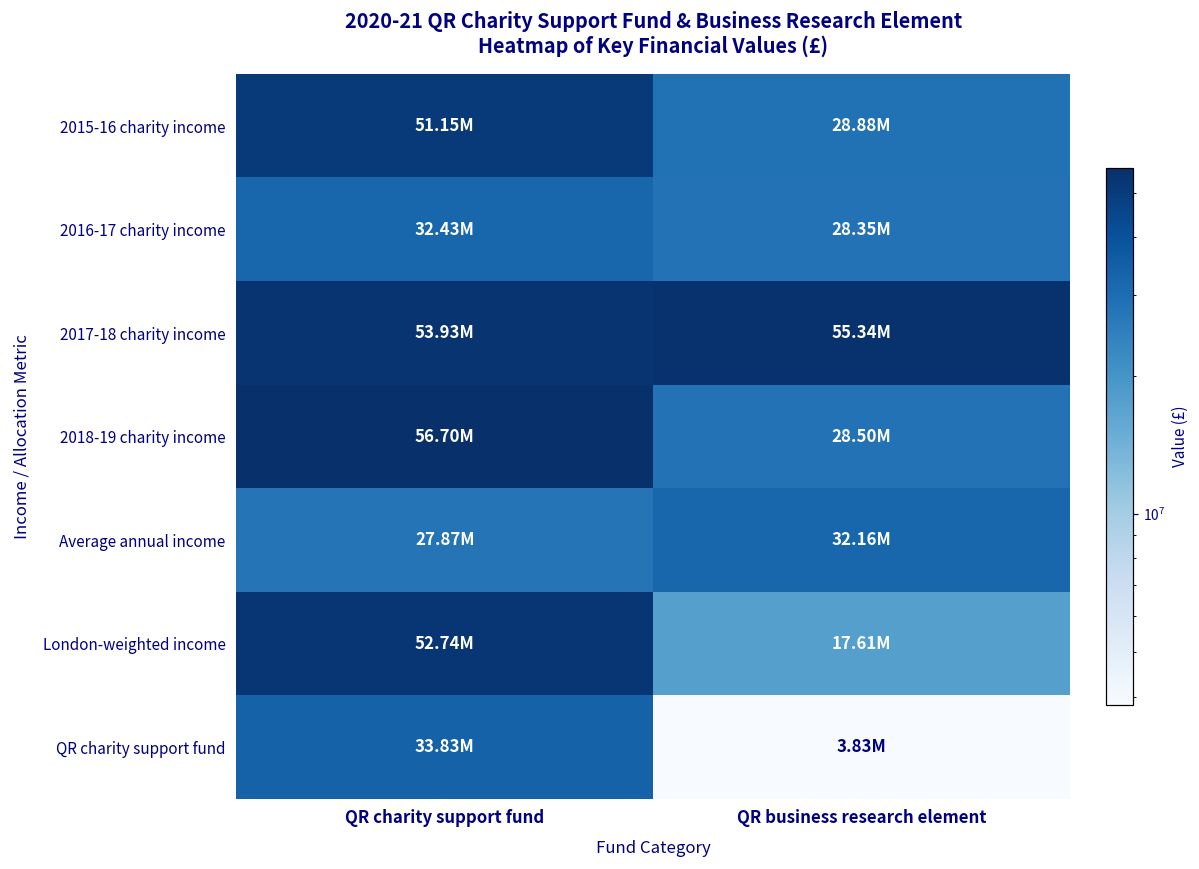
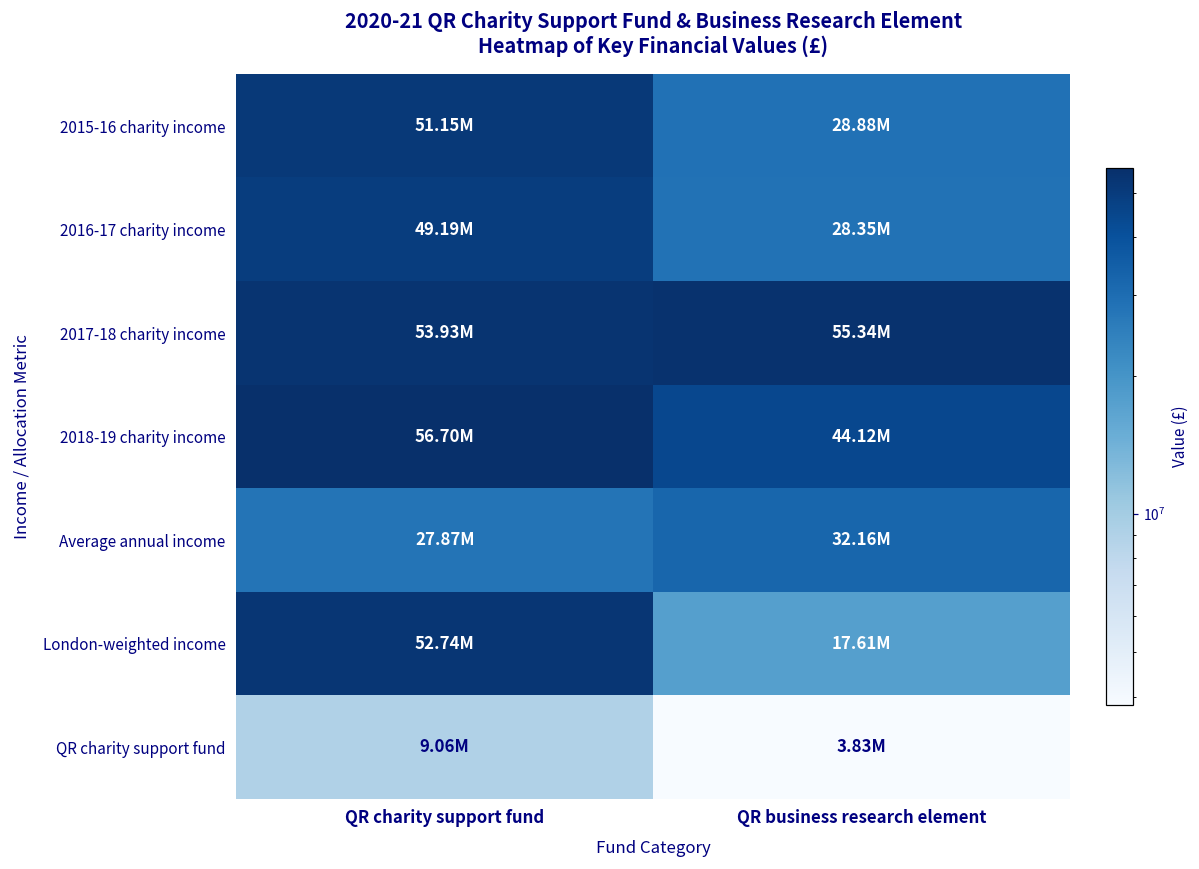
2016-17 charity income, QR charity support fund: 32.43M -> 49.19M
2018-19 charity income, QR business research element: 28.50M -> 44.12M
QR charity support fund, QR charity support fund: 33.83M -> 9.06M
